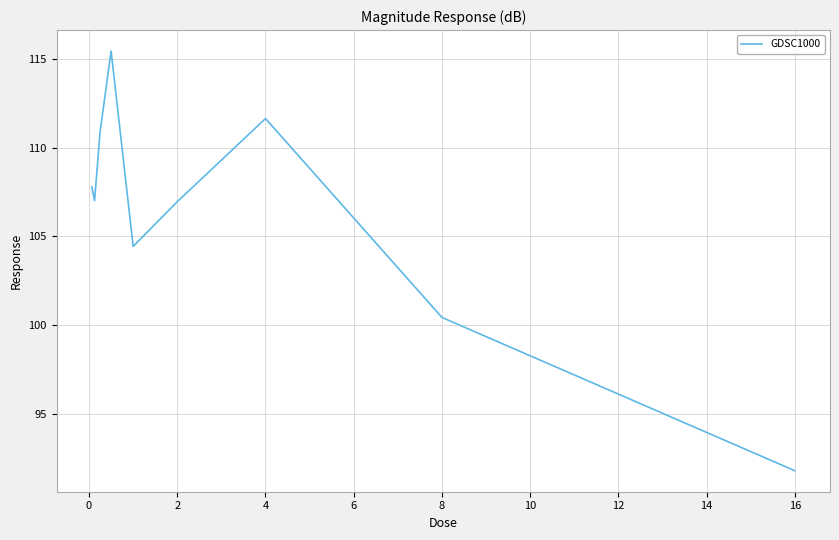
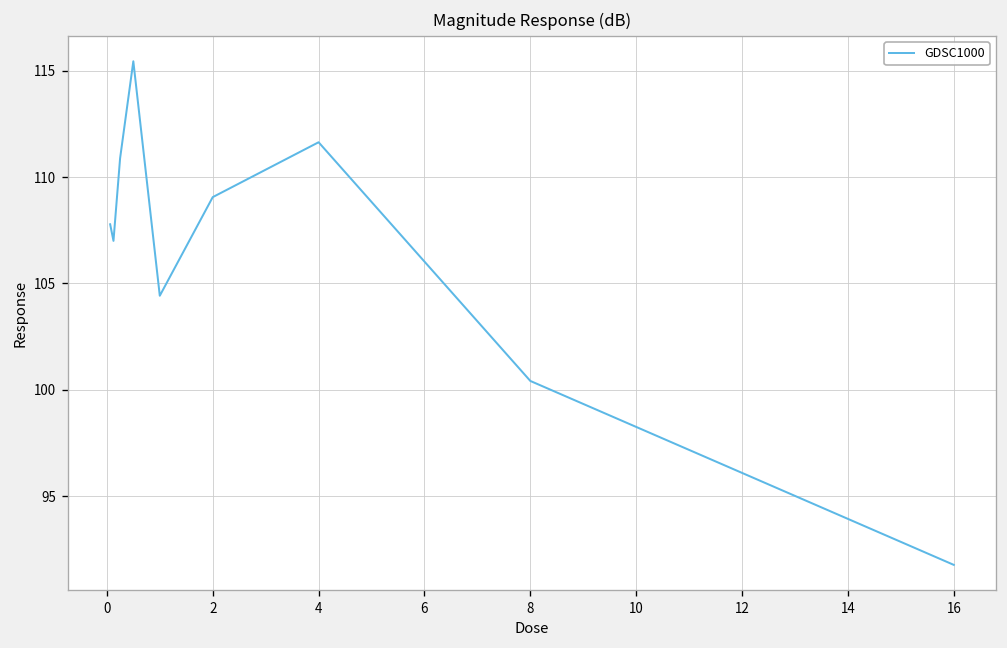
2: 106.9 -> 109.1
